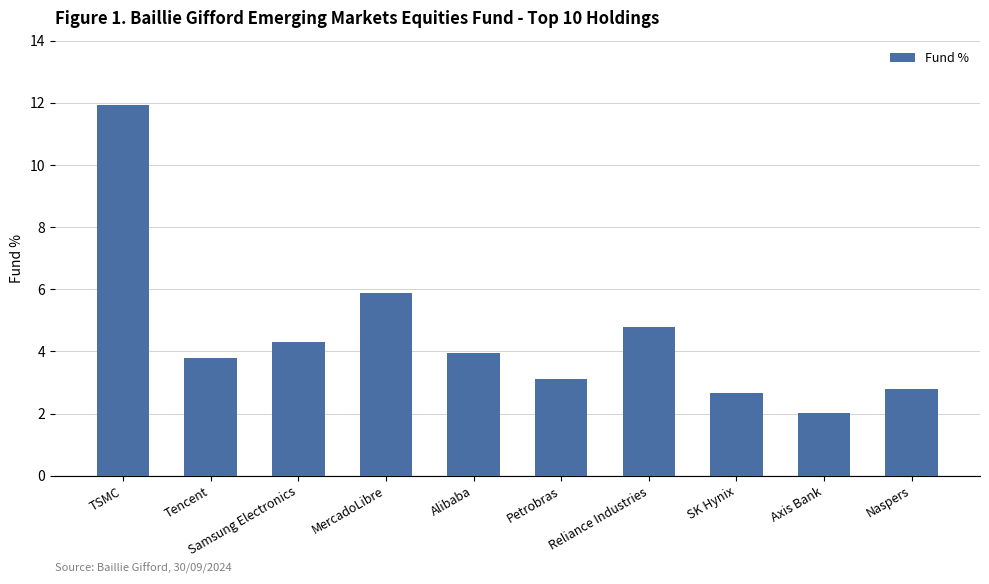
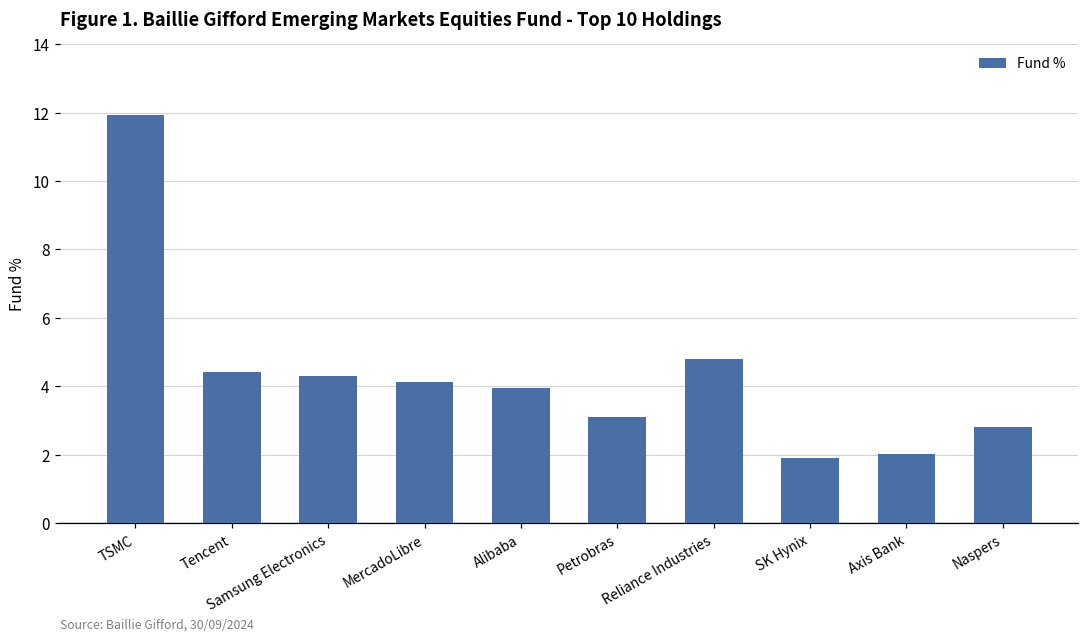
Tencent: 3.8 -> 4.4
MercadoLibre: 5.9 -> 4.1
SK Hynix: 2.7 -> 1.9
